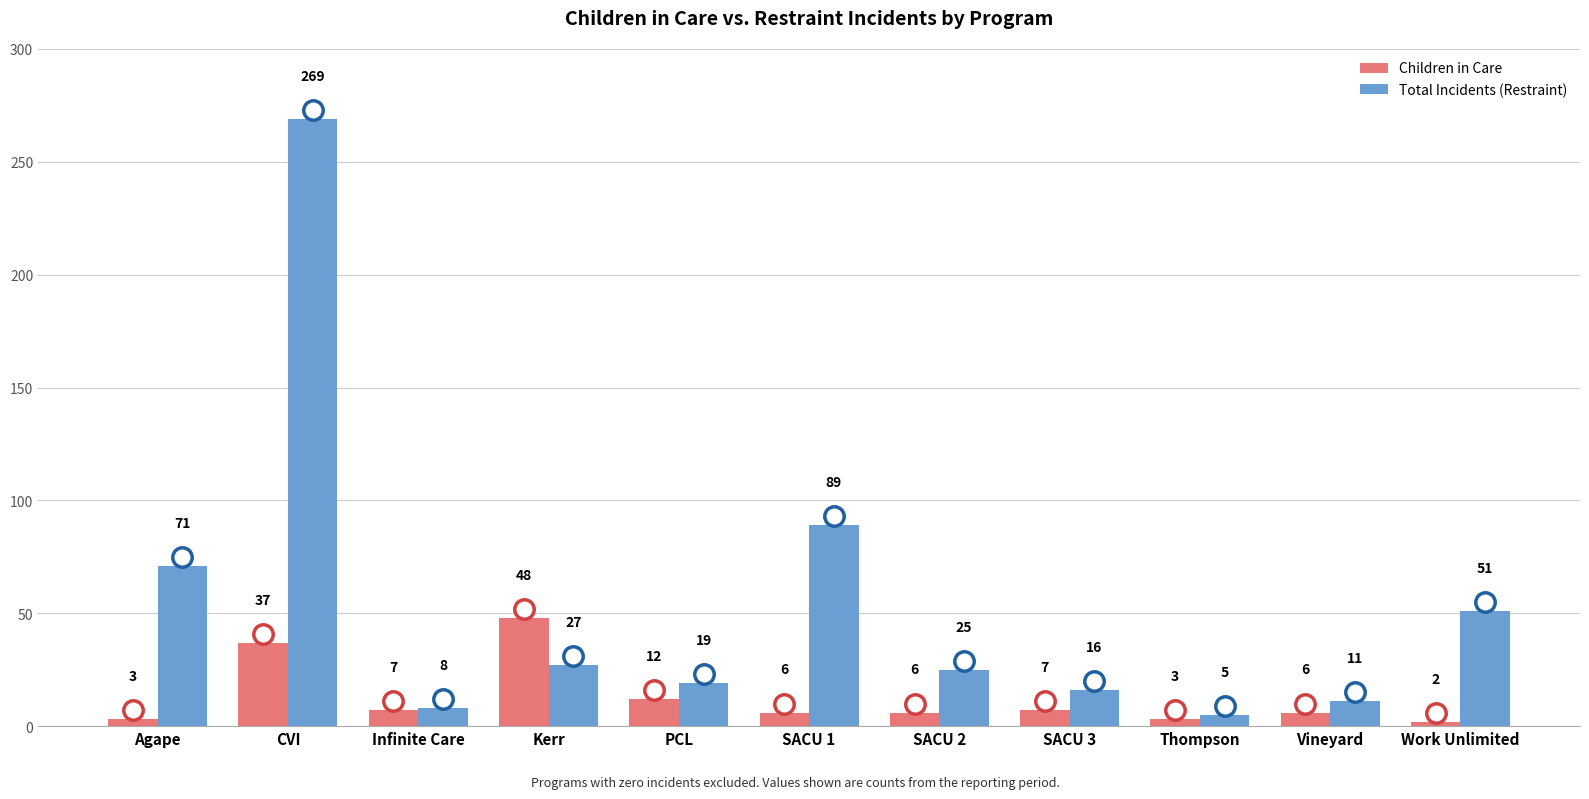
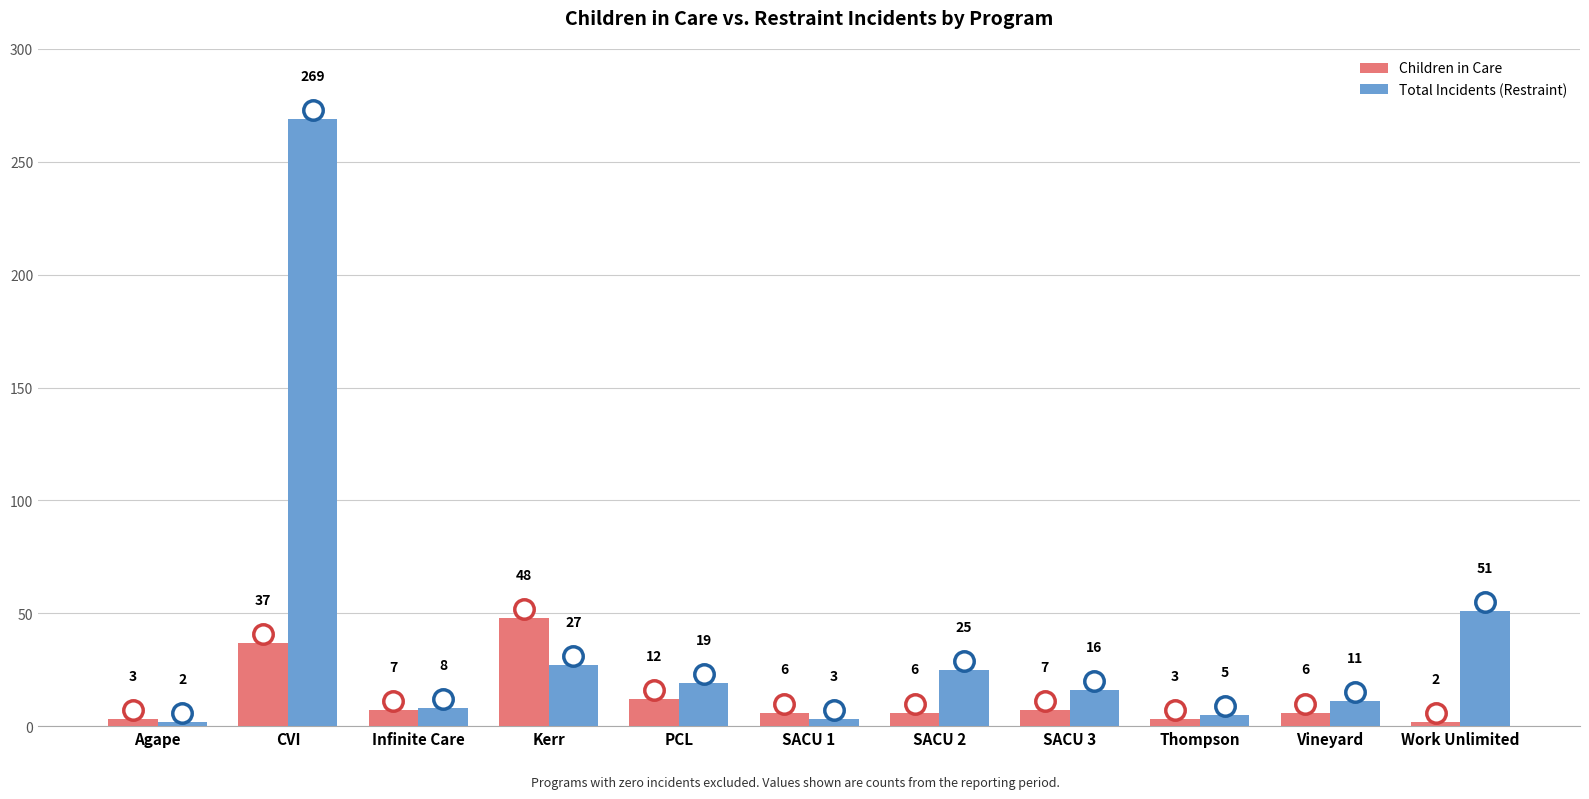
Total Incidents (Restraint), Agape: 71 -> 2
Total Incidents (Restraint), SACU 1: 89 -> 3
